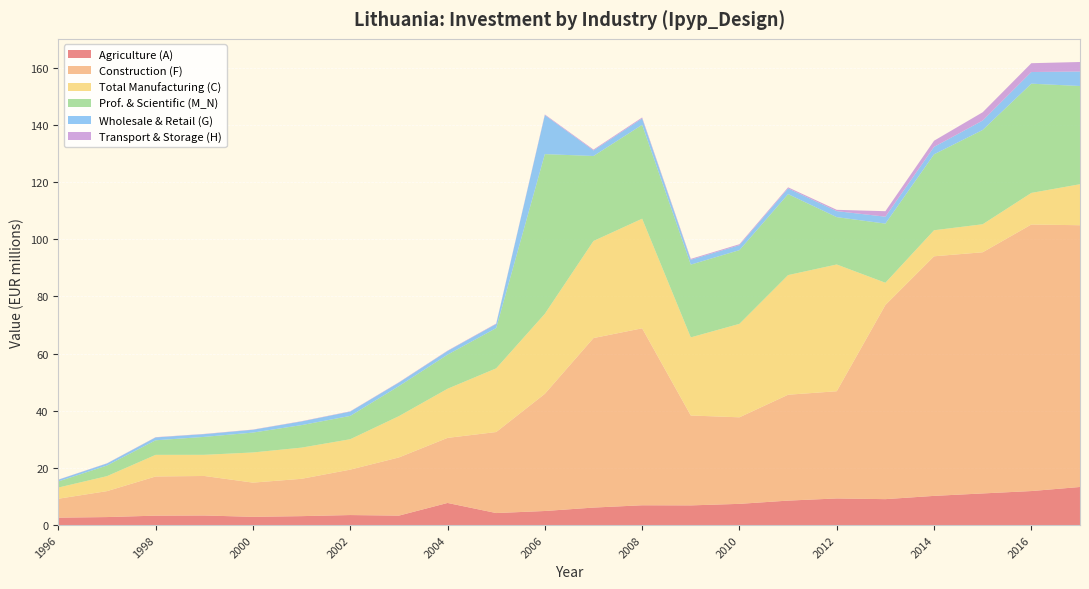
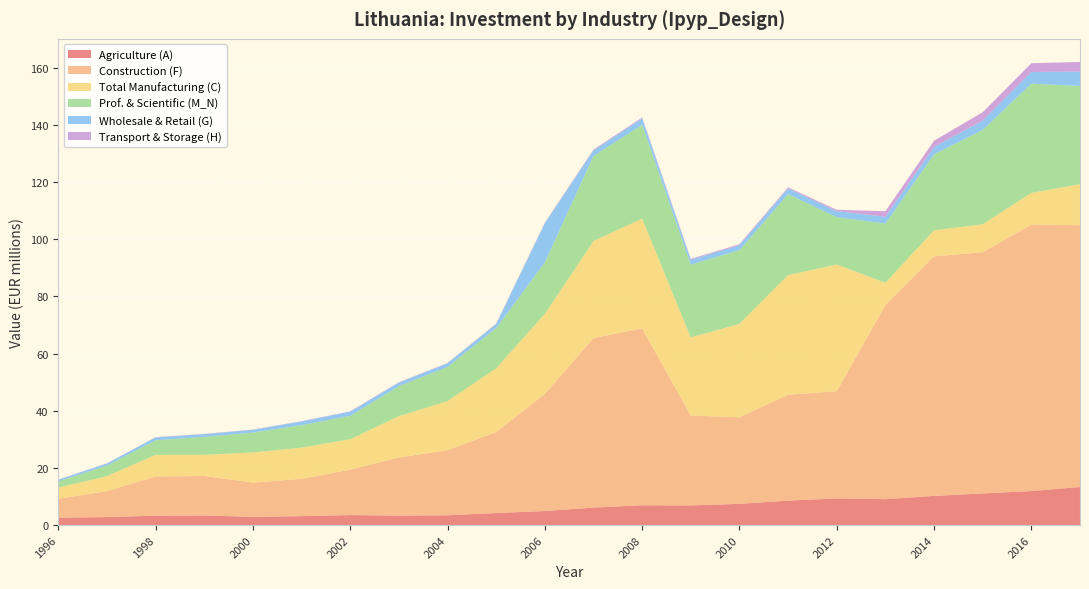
Agriculture (A), 2004: 8 -> 3
Prof. & Scientific (M_N), 2006: 56 -> 18
